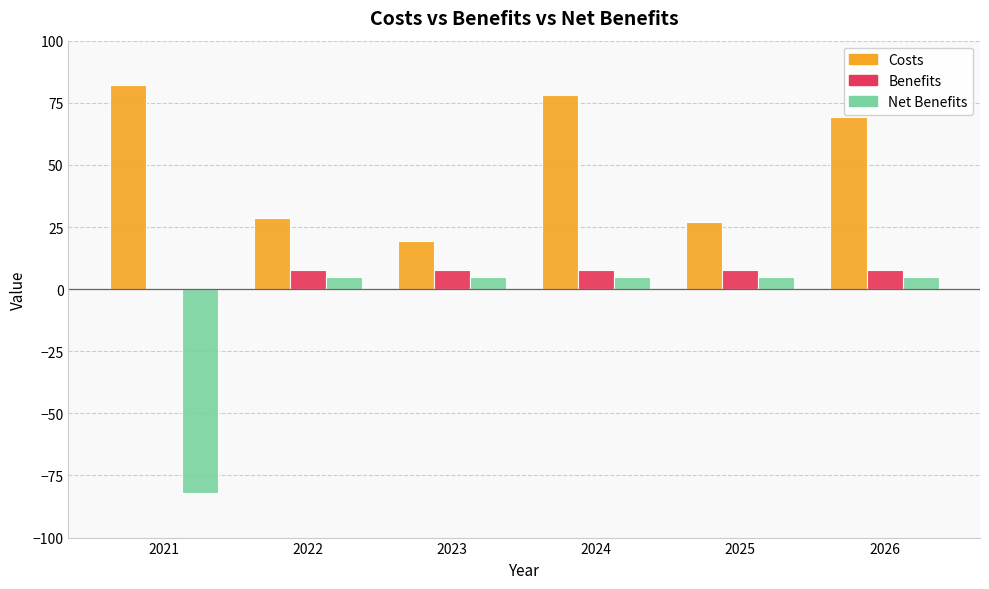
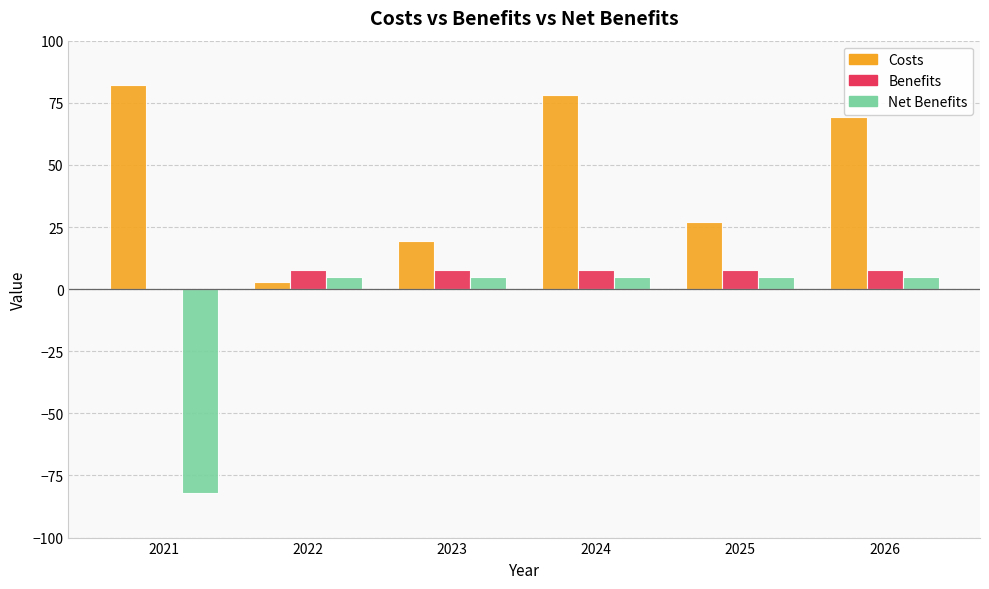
Costs, 2022: 29 -> 3
